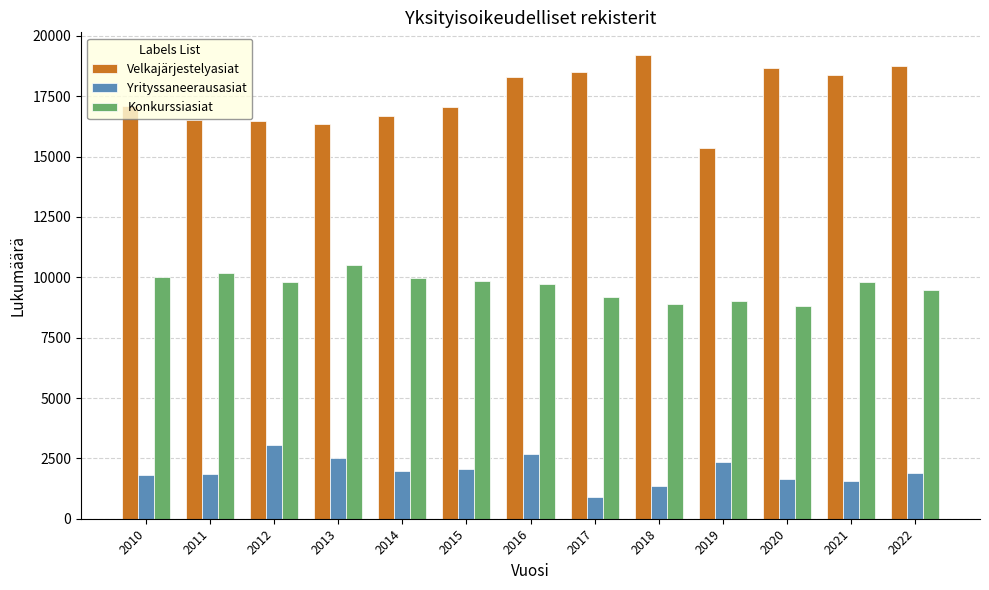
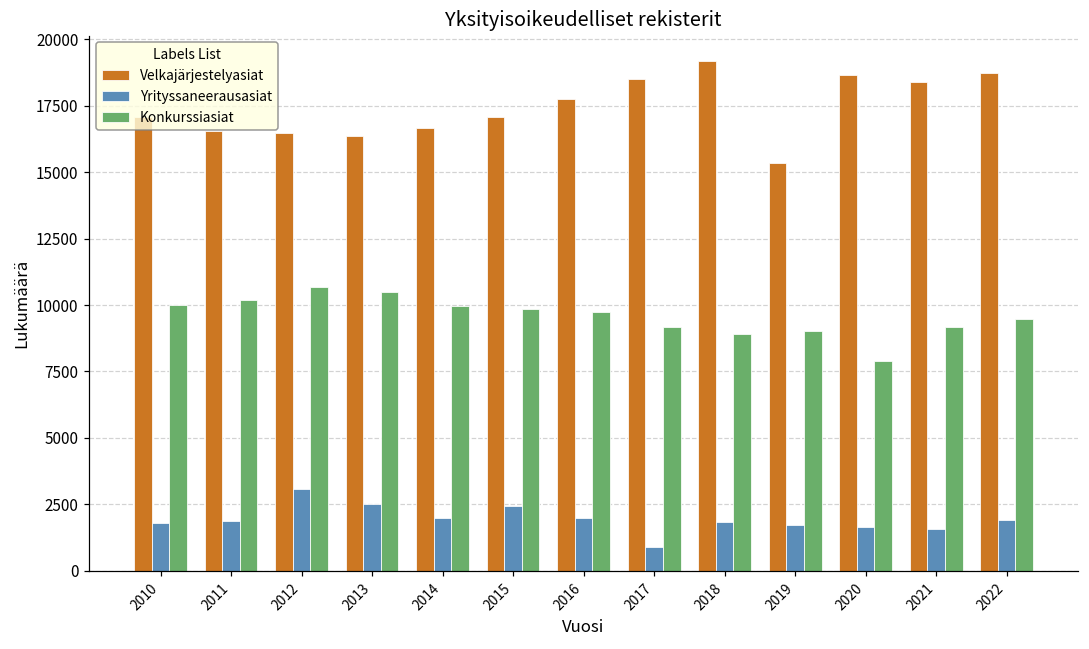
Konkurssiasiat, 2012: 9800 -> 10700
Yrityssaneerausasiat, 2015: 2000 -> 2400
Velkajärjestelyasiat, 2016: 18300 -> 17700
Yrityssaneerausasiat, 2016: 2700 -> 2000
Yrityssaneerausasiat, 2018: 1400 -> 1800
Yrityssaneerausasiat, 2019: 2400 -> 1700
Konkurssiasiat, 2020: 8800 -> 7900
Konkurssiasiat, 2021: 9800 -> 9200
